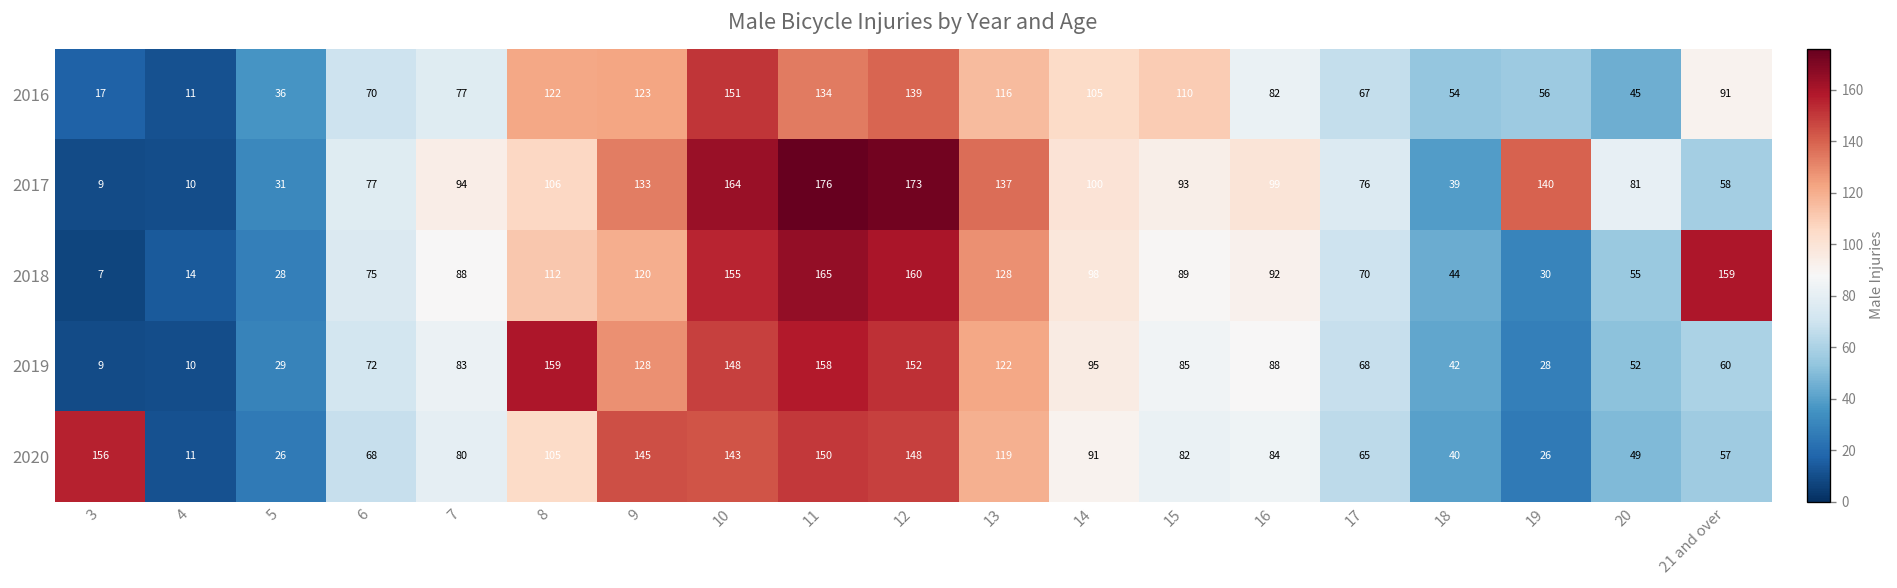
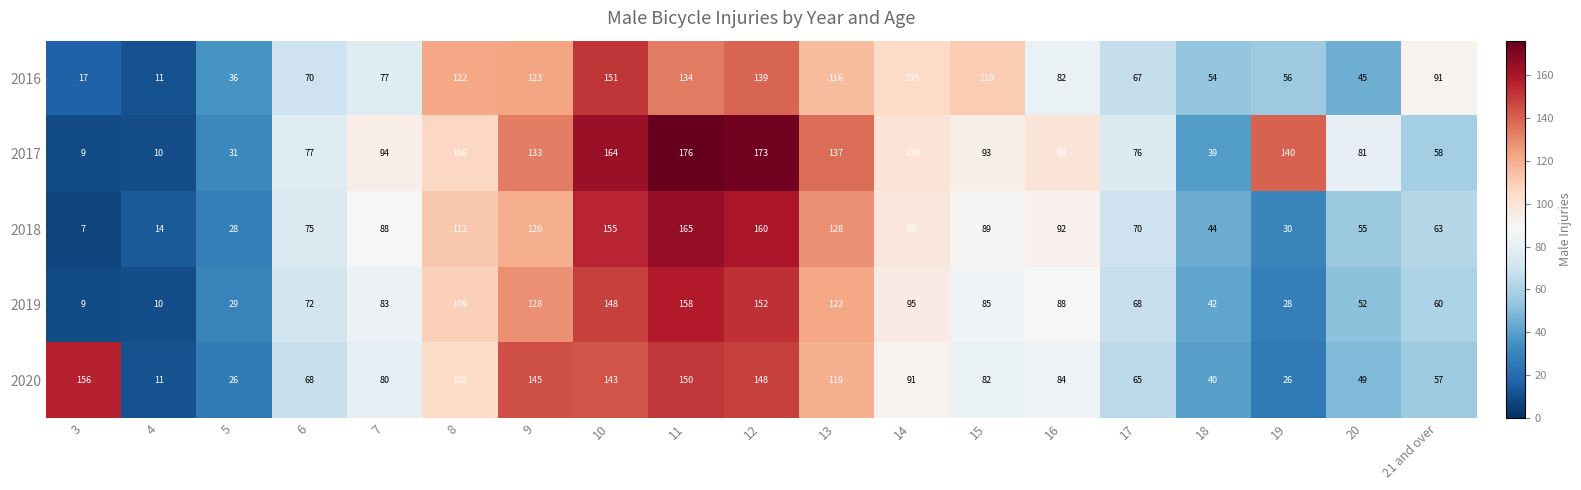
2018, 21 and over: 159 -> 63
2019, 8: 159 -> 109
